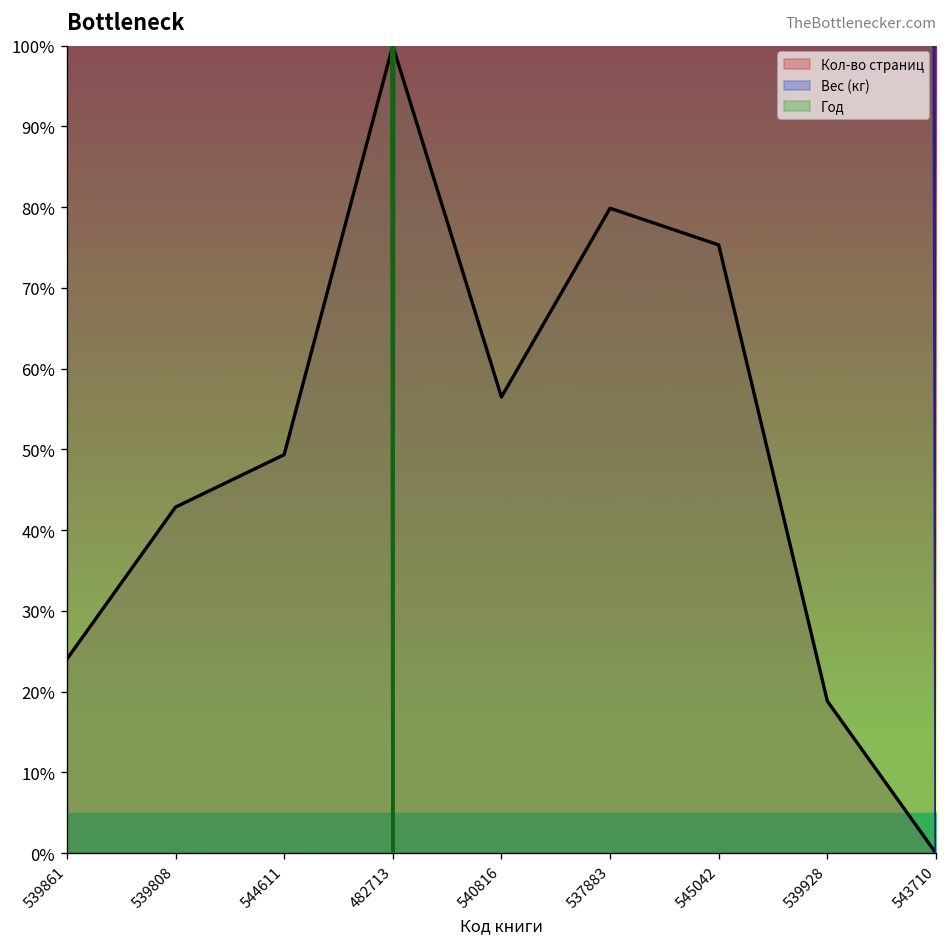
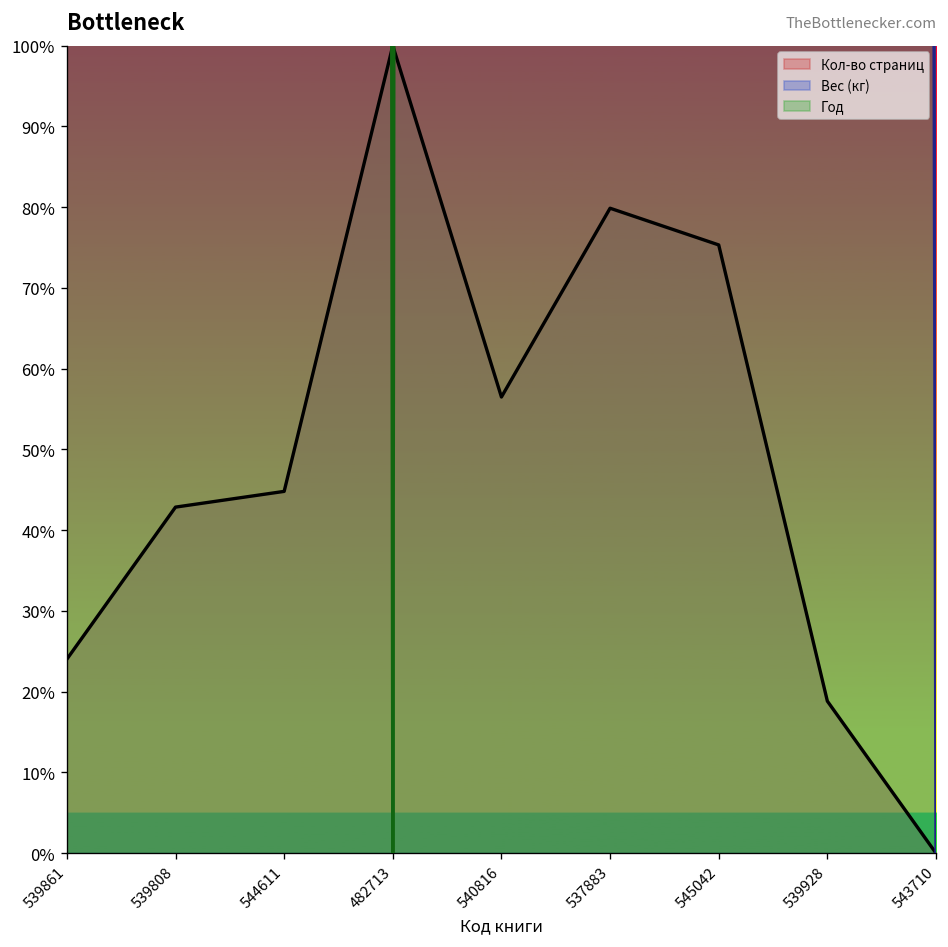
Кол-во страниц, 544611: 49% -> 45%
